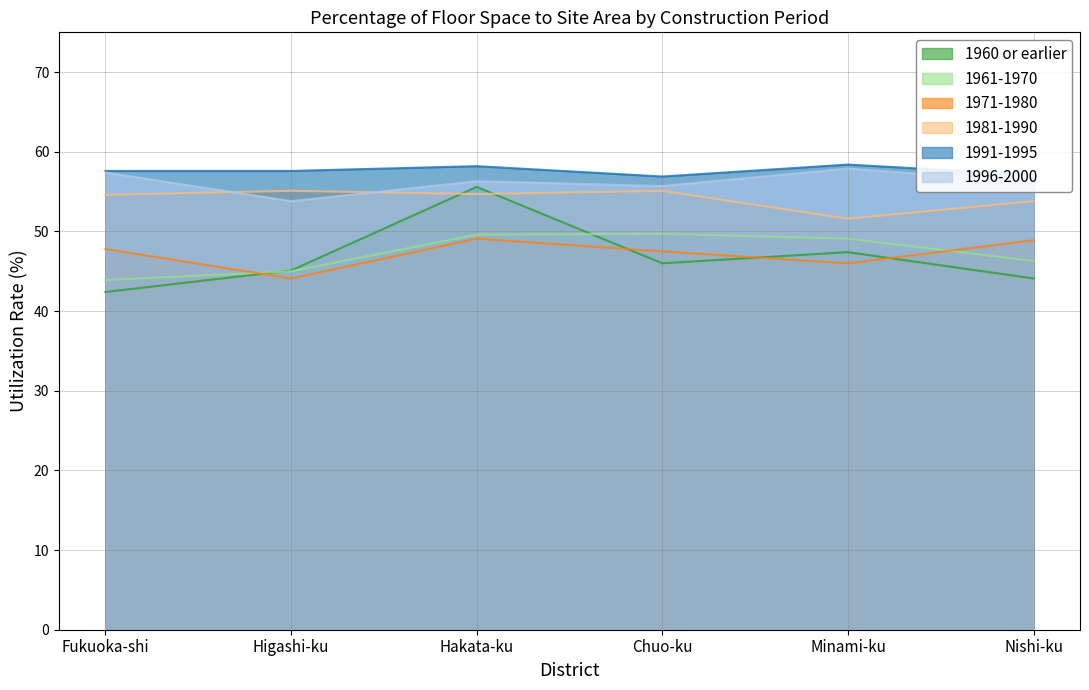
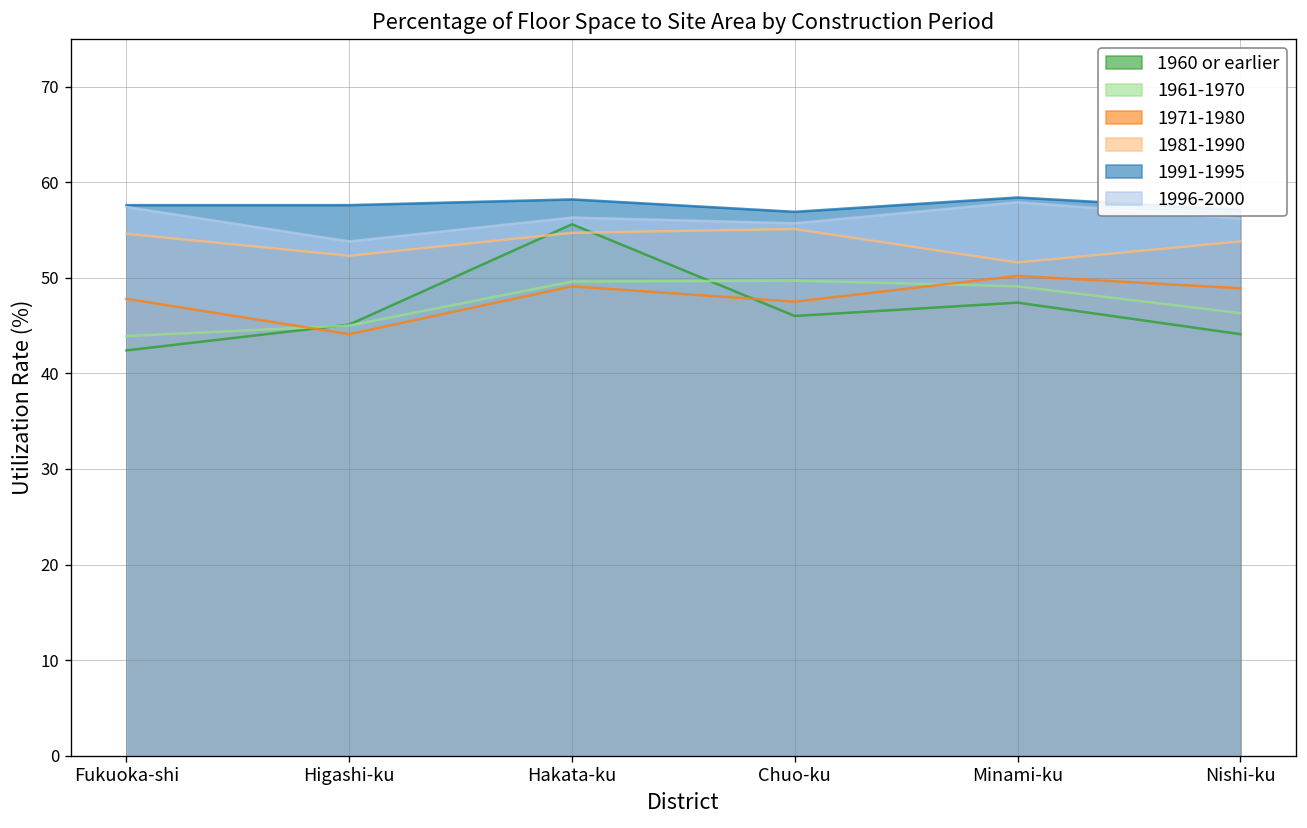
1981-1990, Higashi-ku: 55 -> 52
1971-1980, Minami-ku: 46 -> 50
